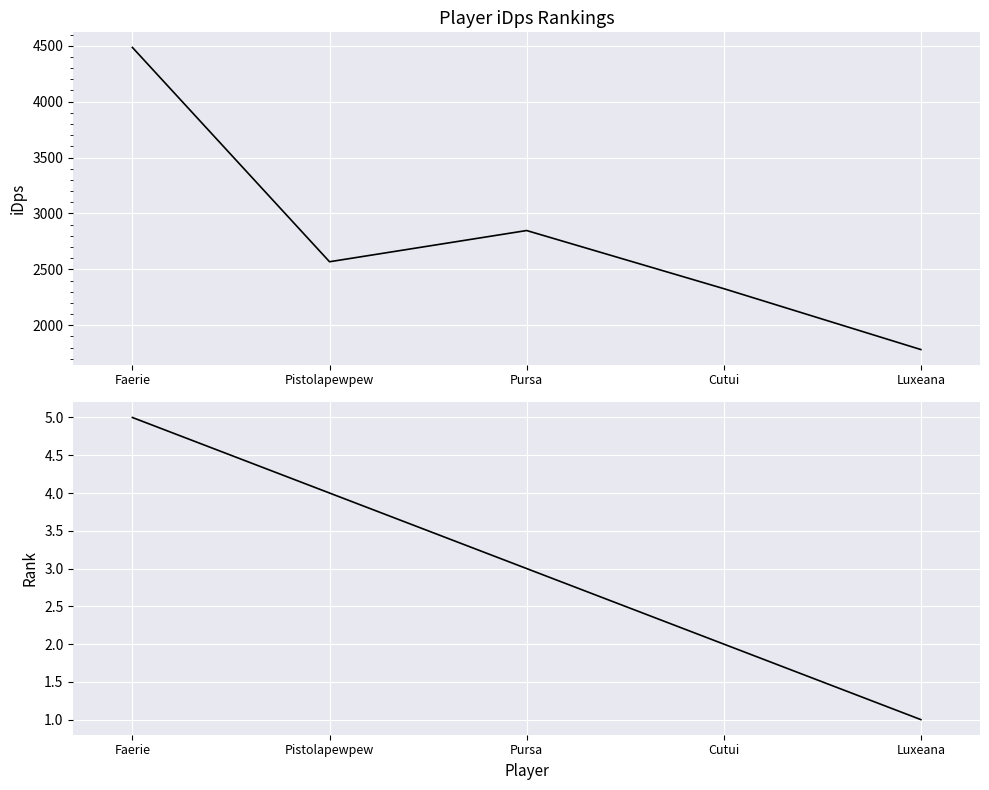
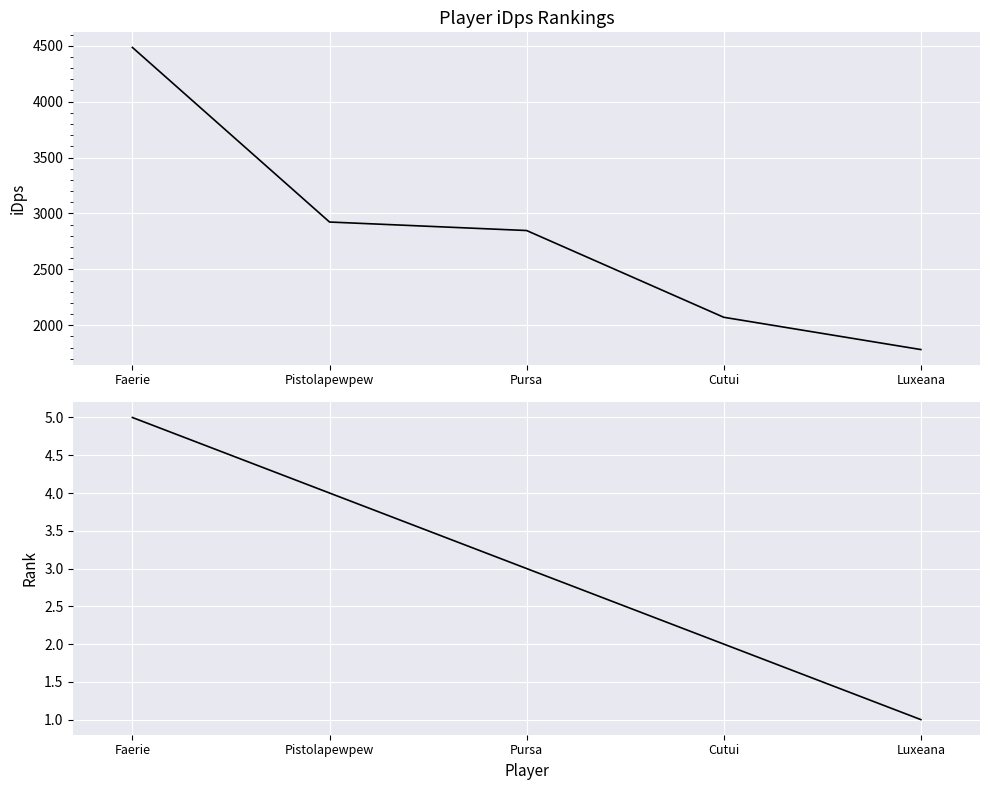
Player iDps Rankings, Pistolapewpew: 2570 -> 2920
Player iDps Rankings, Cutui: 2330 -> 2070
